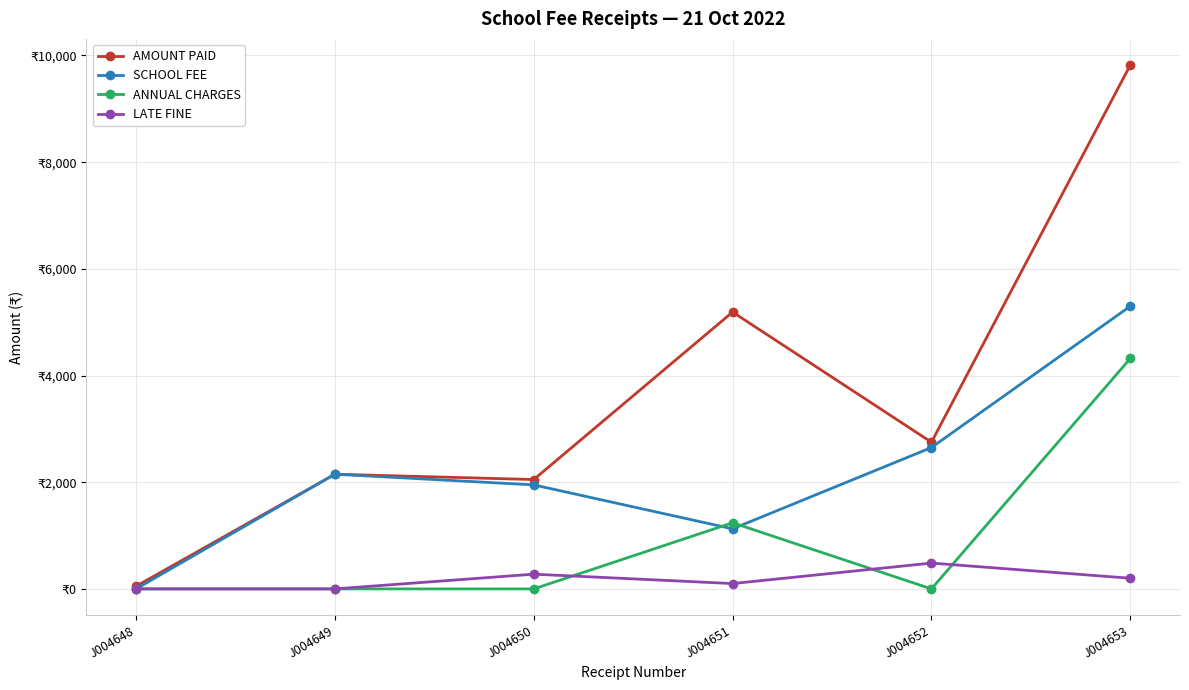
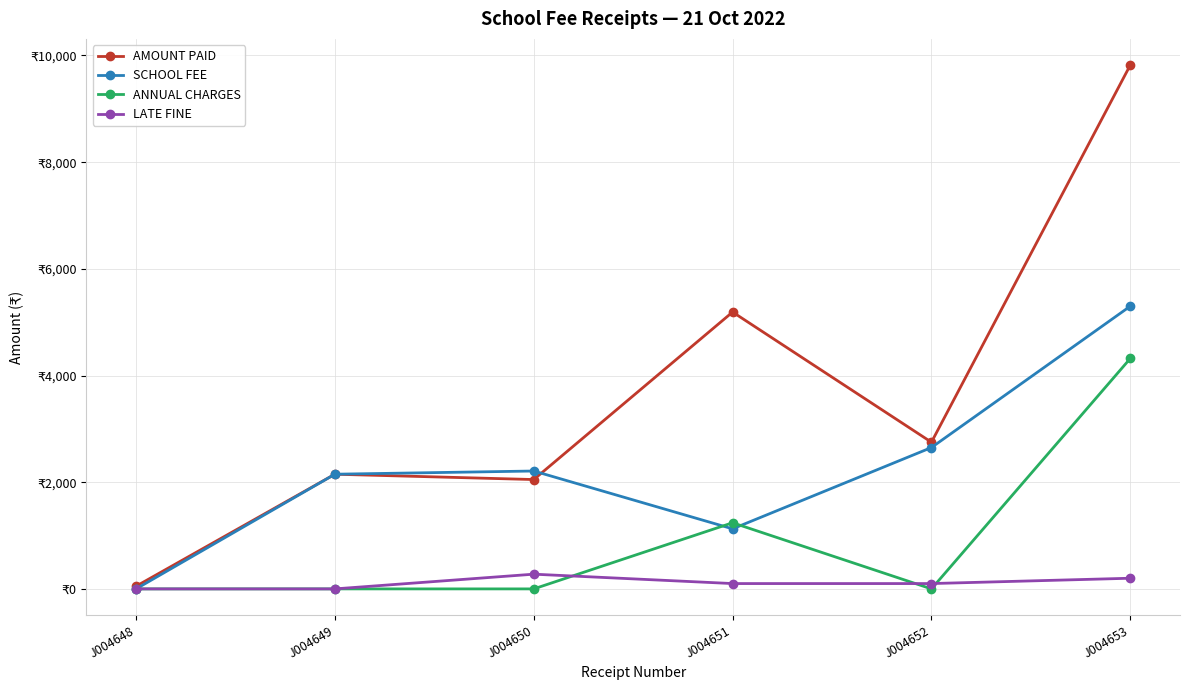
SCHOOL FEE, J004650: ₹2,000 -> ₹2,200
LATE FINE, J004652: ₹500 -> ₹100
